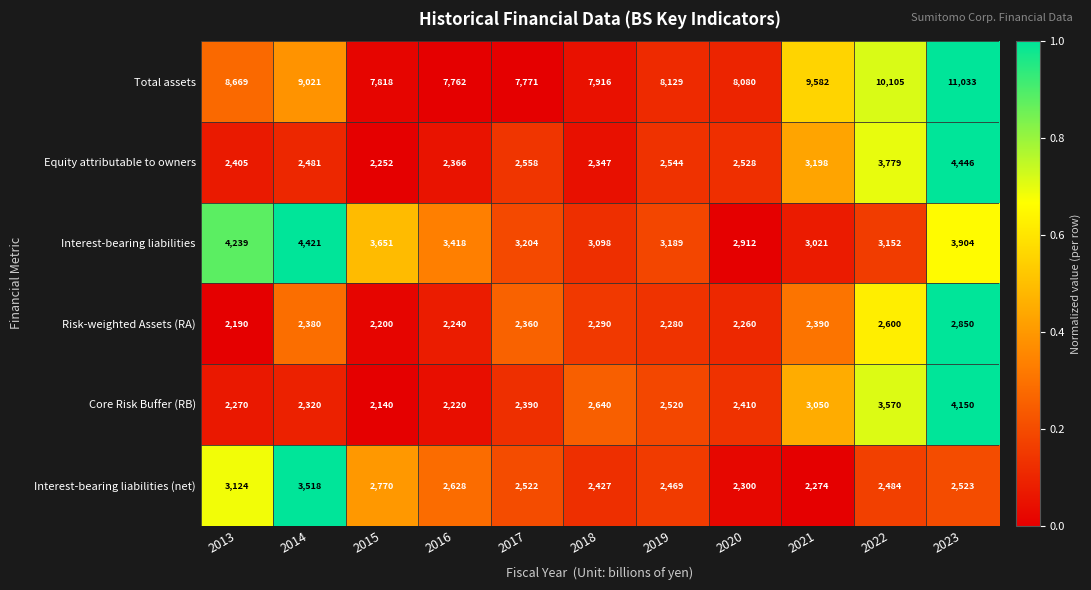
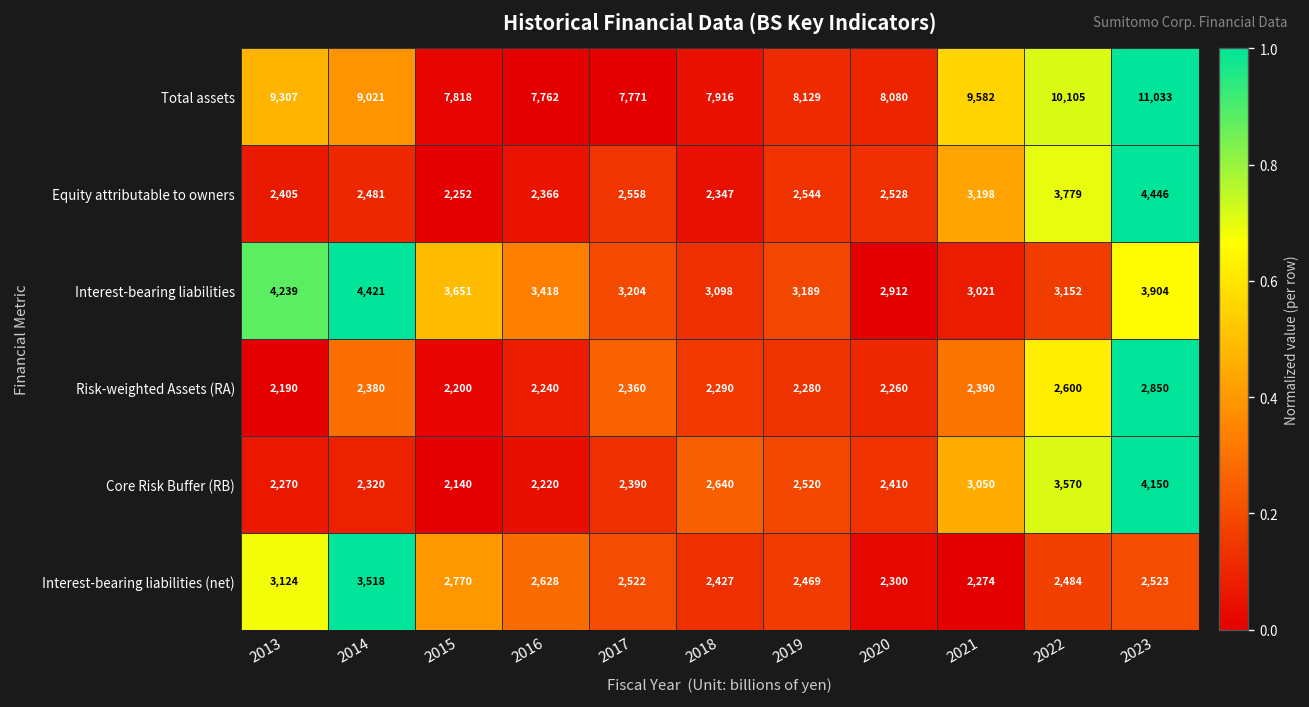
Total assets, 2013: 8,669 -> 9,307
